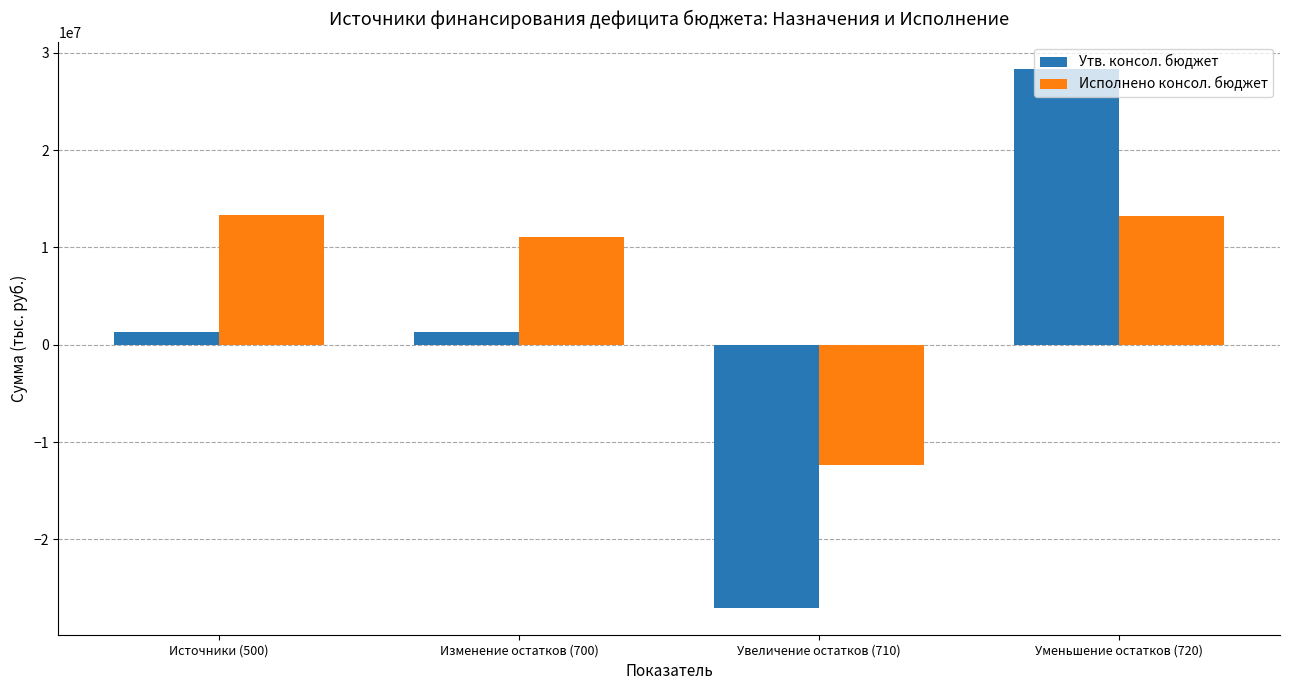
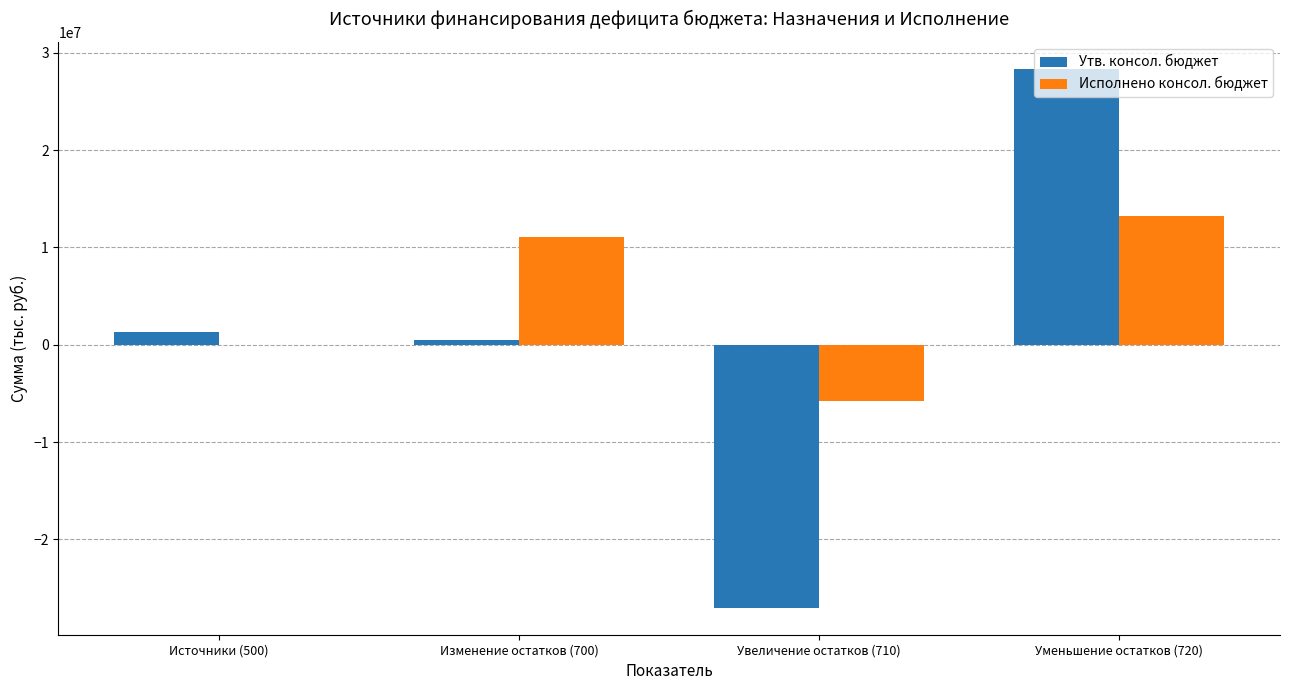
Исполнено консол. бюджет, Источники (500): 13000000 -> 0
Утв. консол. бюджет, Изменение остатков (700): 1000000 -> 0
Исполнено консол. бюджет, Увеличение остатков (710): -12000000 -> -6000000
